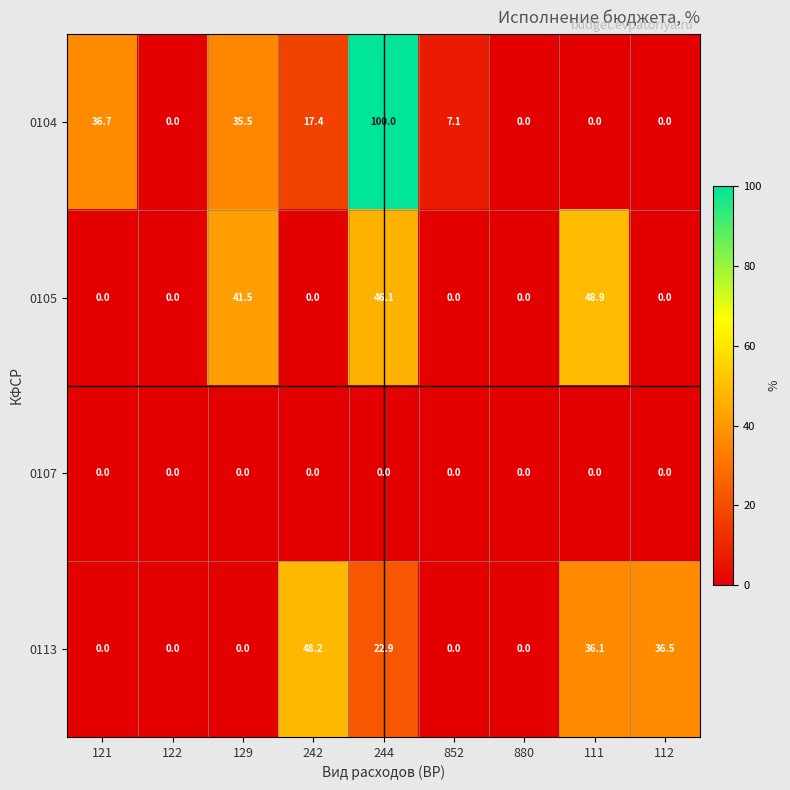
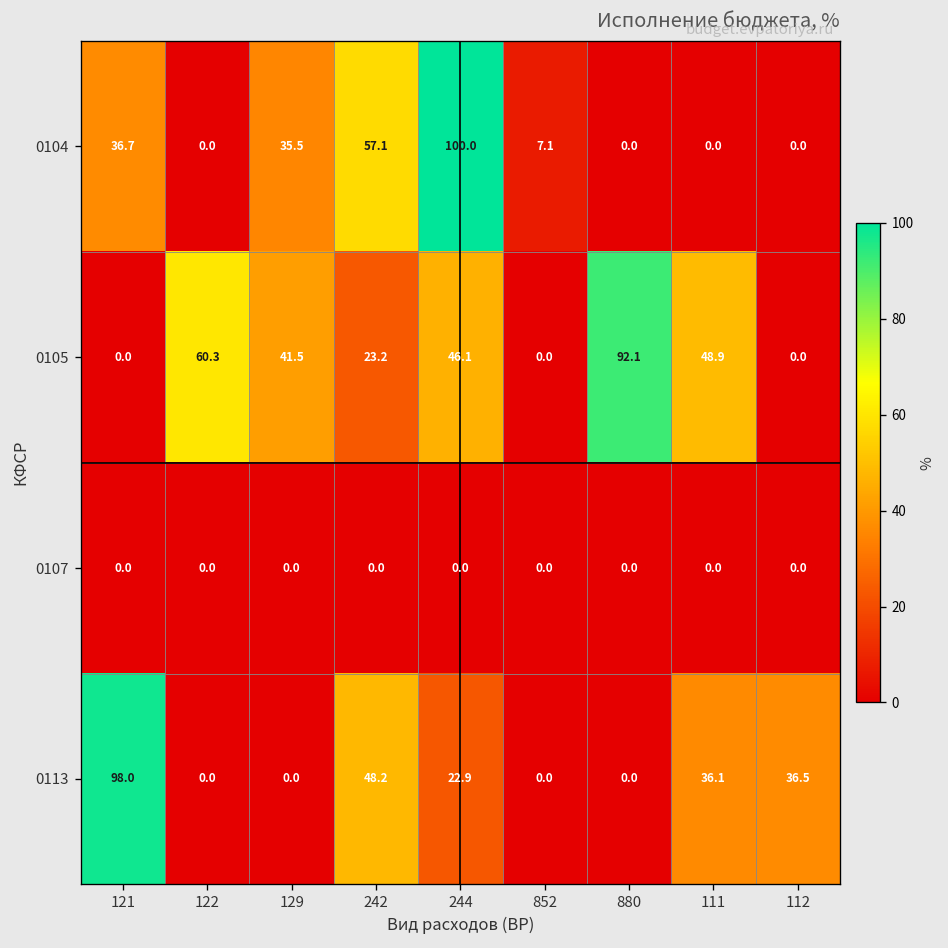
0104, 242: 17.4 -> 57.1
0105, 122: 0.0 -> 60.3
0105, 242: 0.0 -> 23.2
0105, 880: 0.0 -> 92.1
0113, 121: 0.0 -> 98.0
